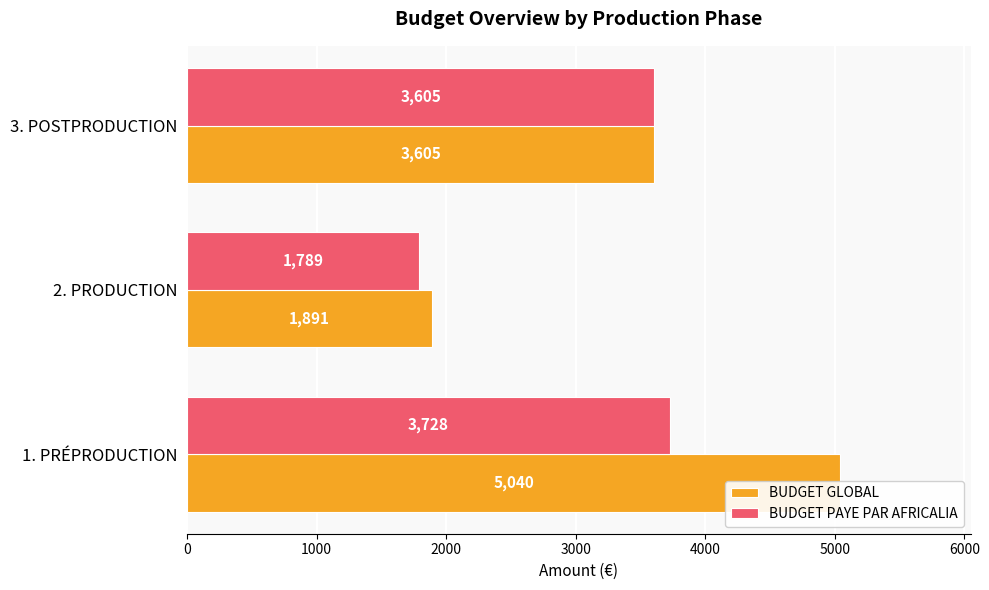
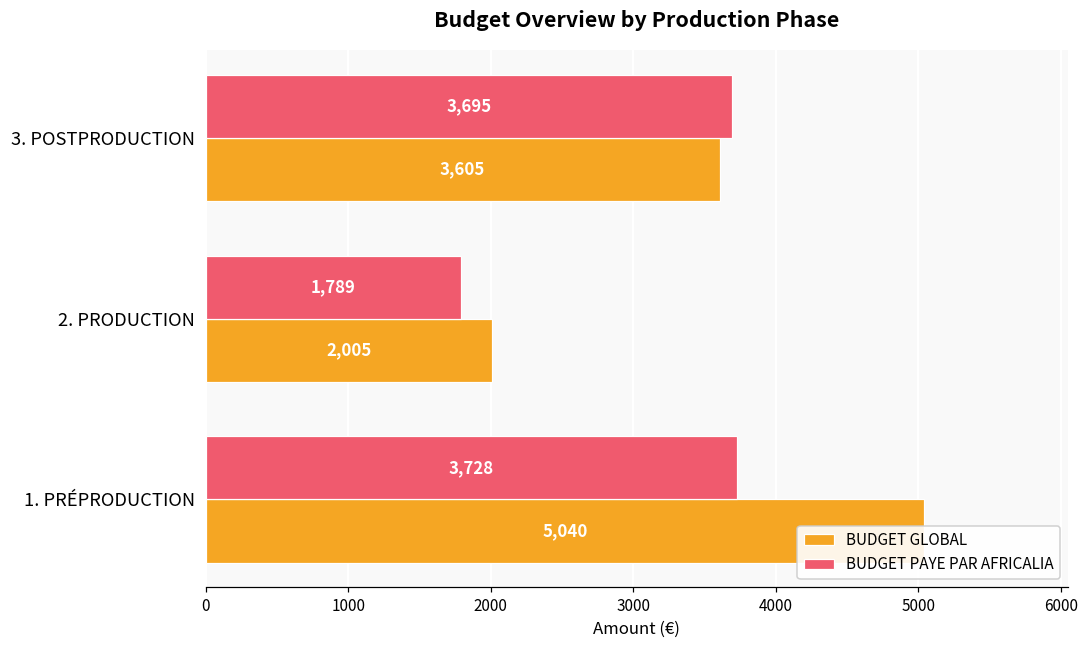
BUDGET PAYE PAR AFRICALIA, 3. POSTPRODUCTION: 3,605 -> 3,695
BUDGET GLOBAL, 2. PRODUCTION: 1,891 -> 2,005
